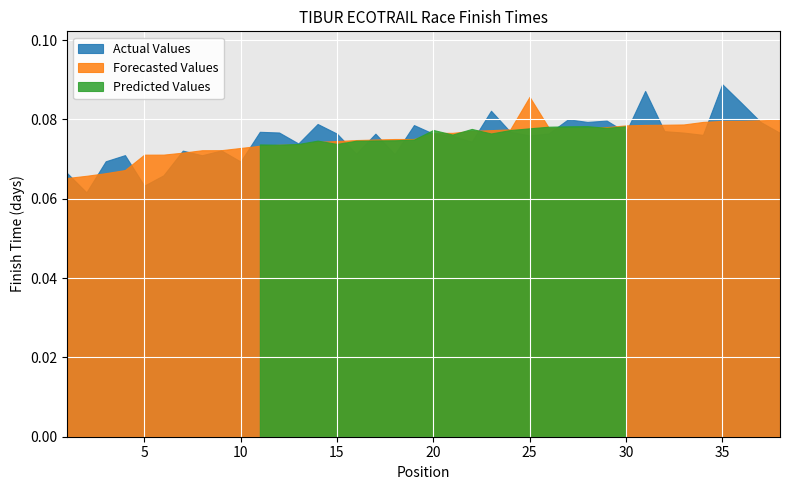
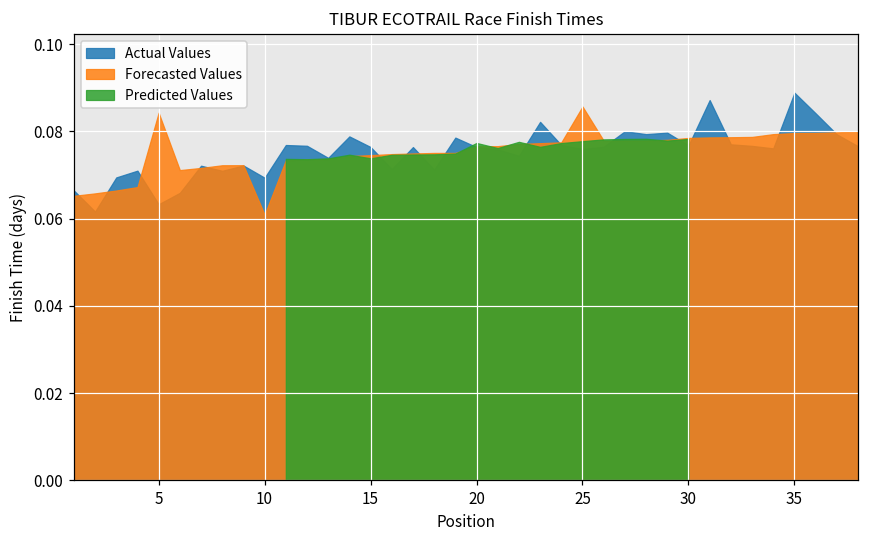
Forecasted Values, 5: 0.071 -> 0.084
Forecasted Values, 10: 0.073 -> 0.061
